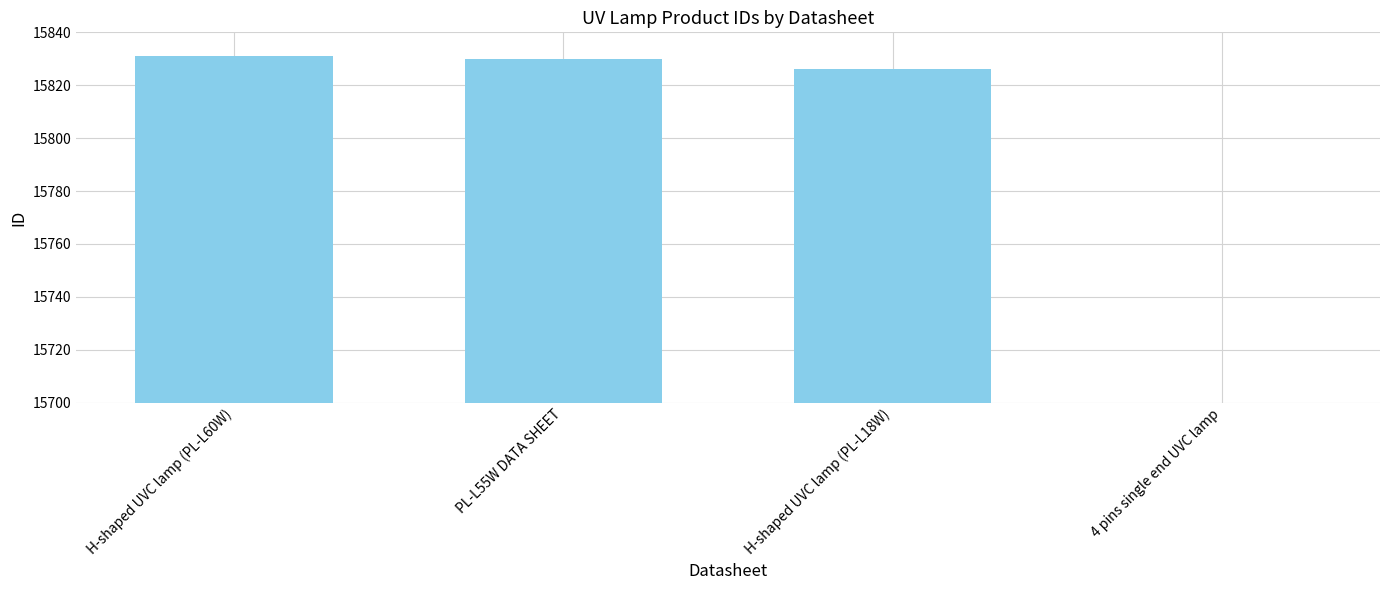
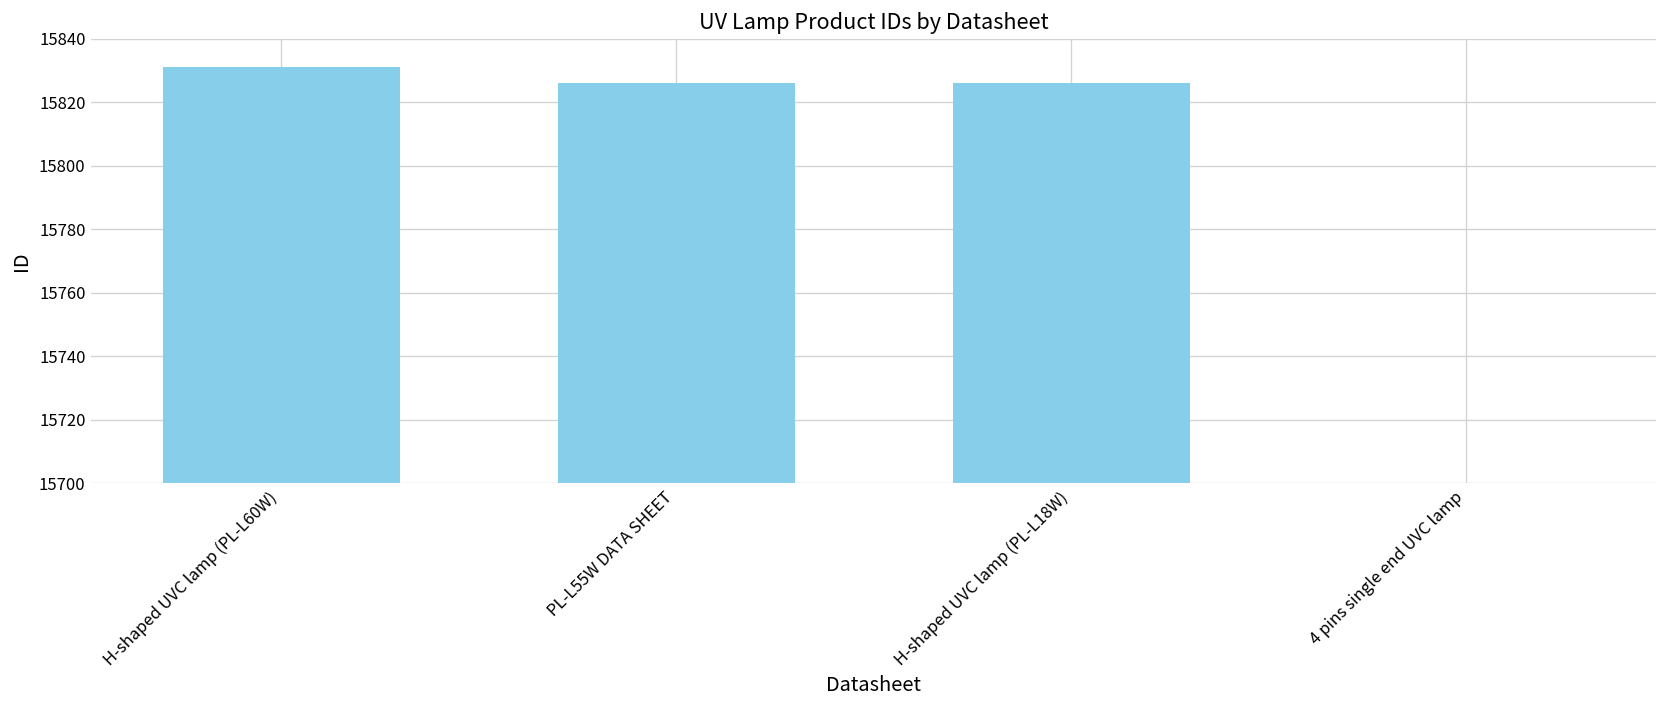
PL-L55W DATA SHEET: 15830 -> 15826
